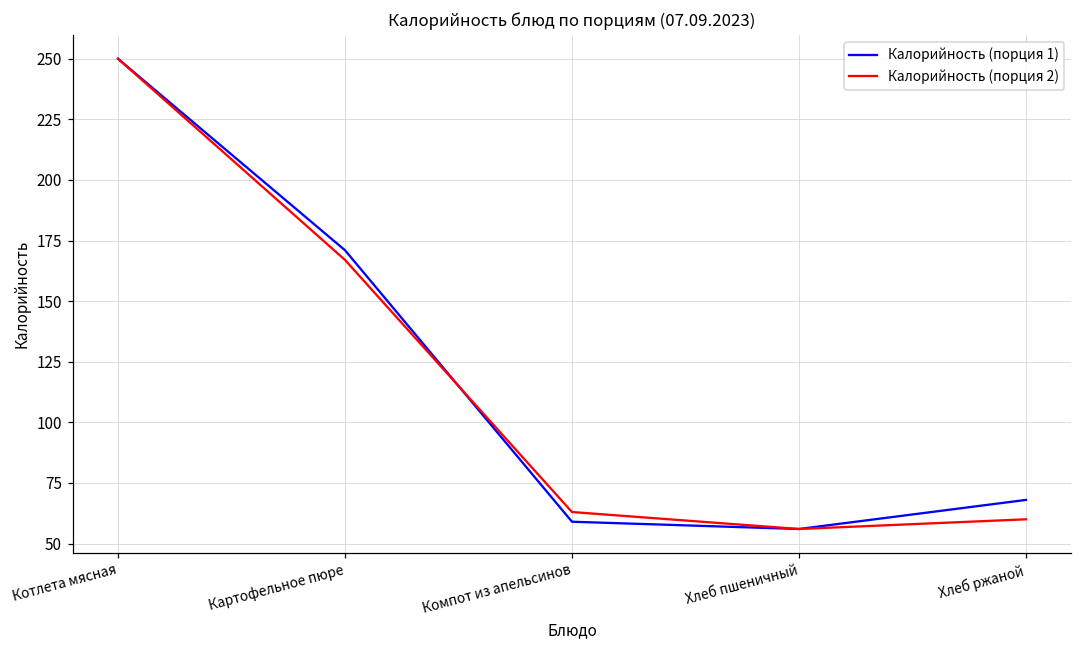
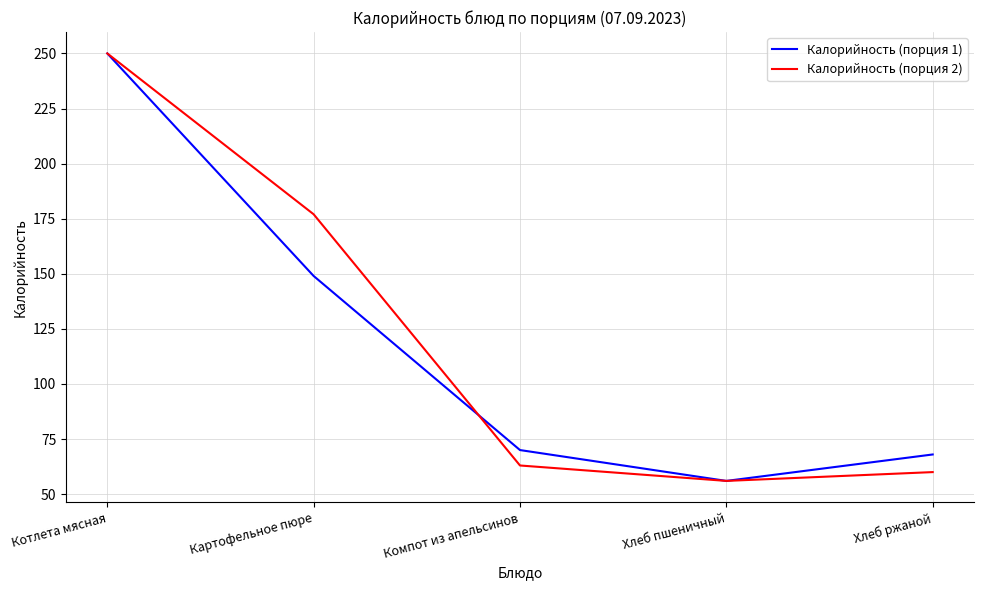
Калорийность (порция 1), Картофельное пюре: 171 -> 149
Калорийность (порция 2), Картофельное пюре: 167 -> 177
Калорийность (порция 1), Компот из апельсинов: 59 -> 70
